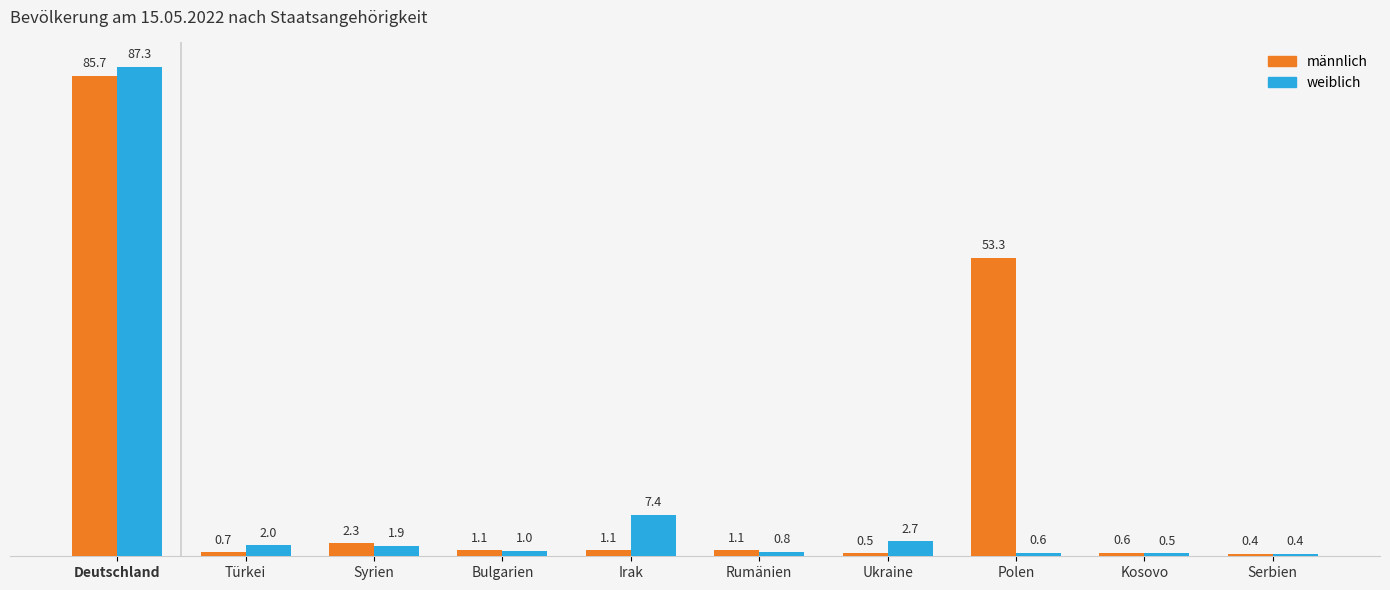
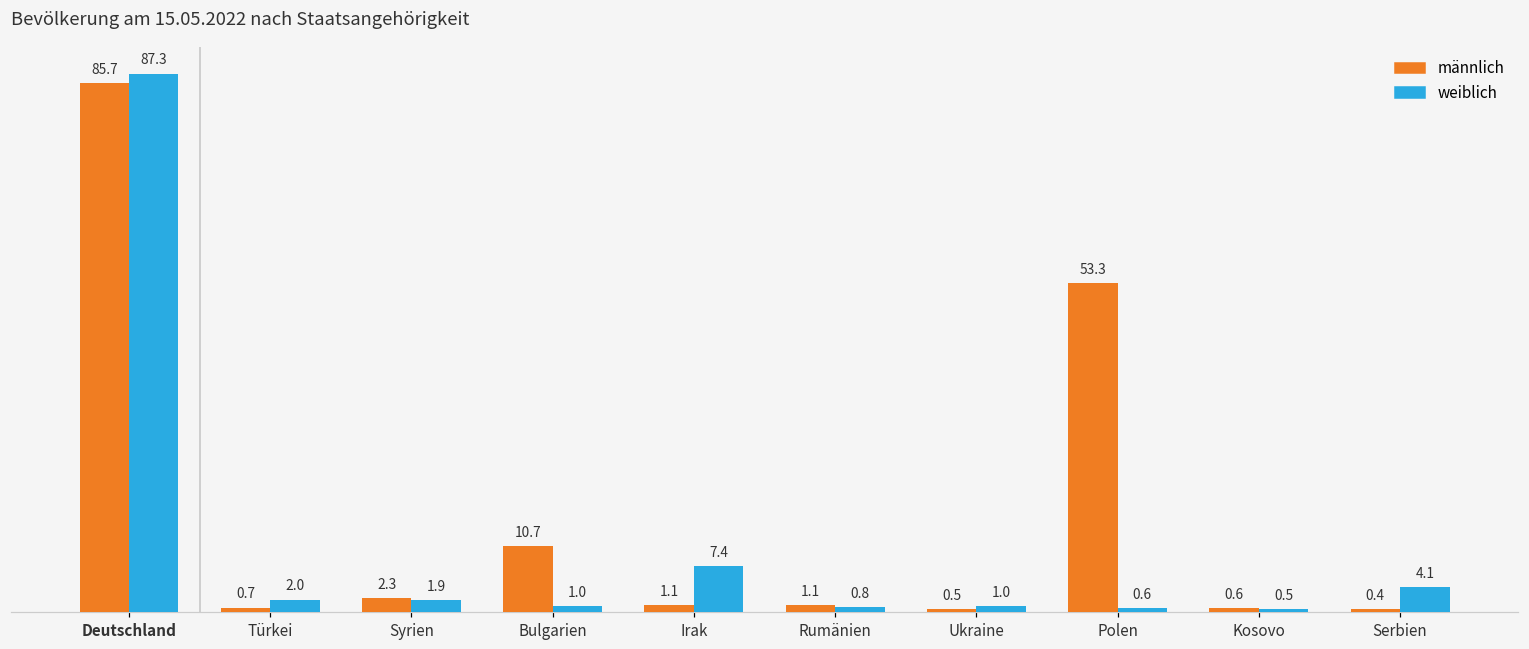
männlich, Bulgarien: 1.1 -> 10.7
weiblich, Ukraine: 2.7 -> 1.0
weiblich, Serbien: 0.4 -> 4.1
